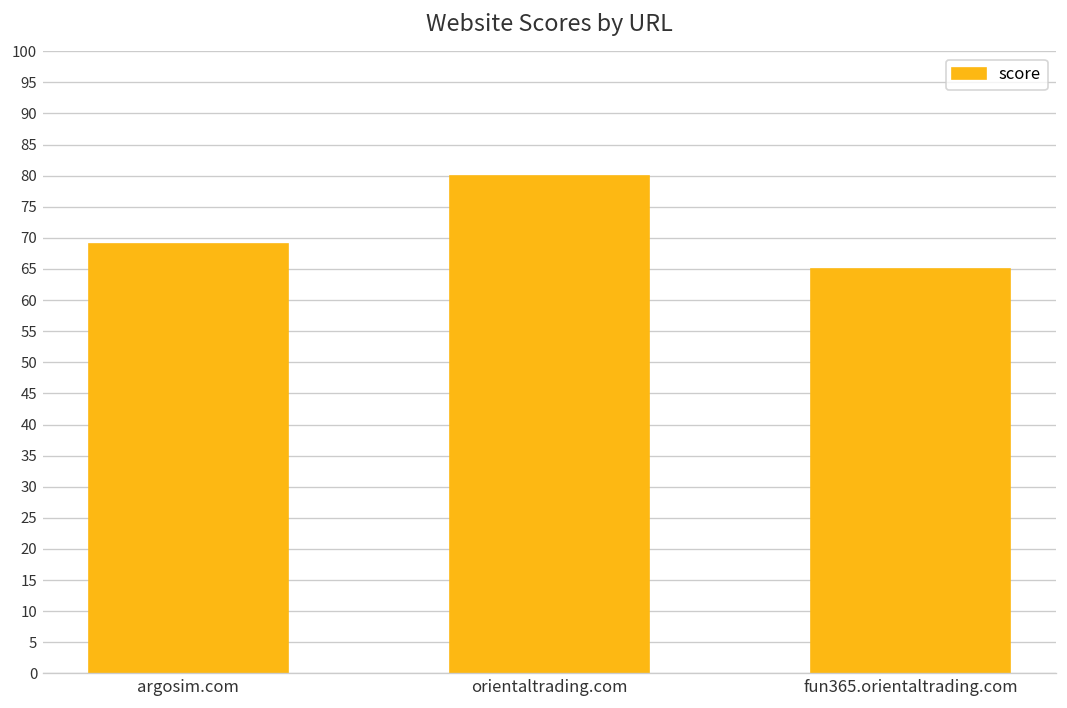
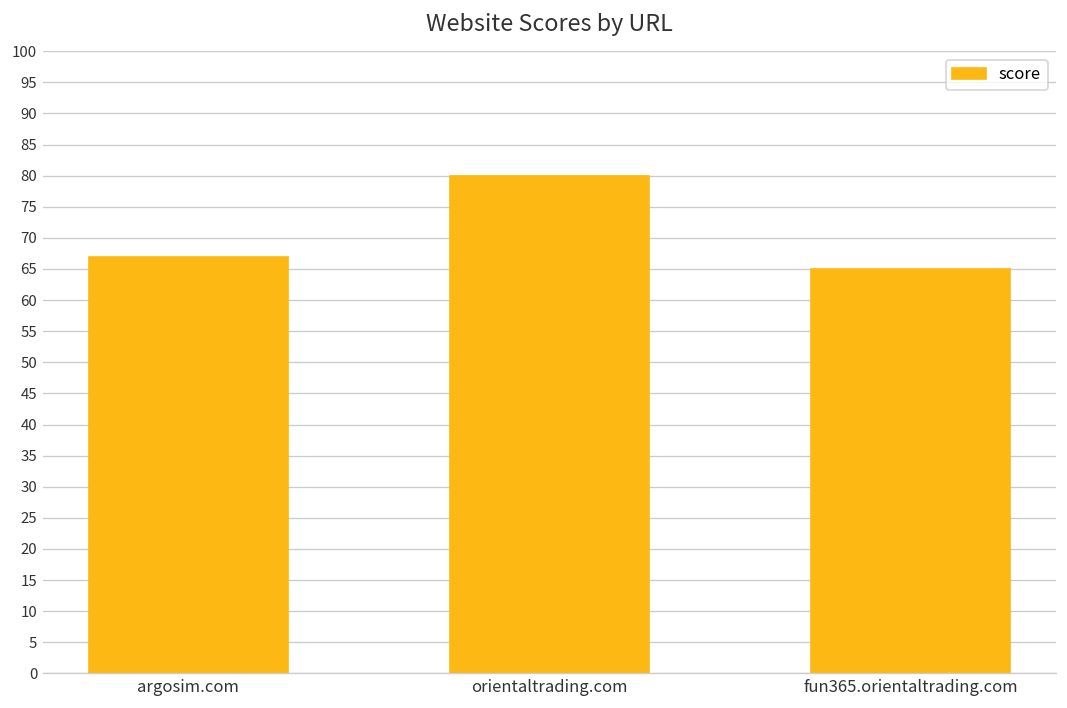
argosim.com: 69 -> 67
